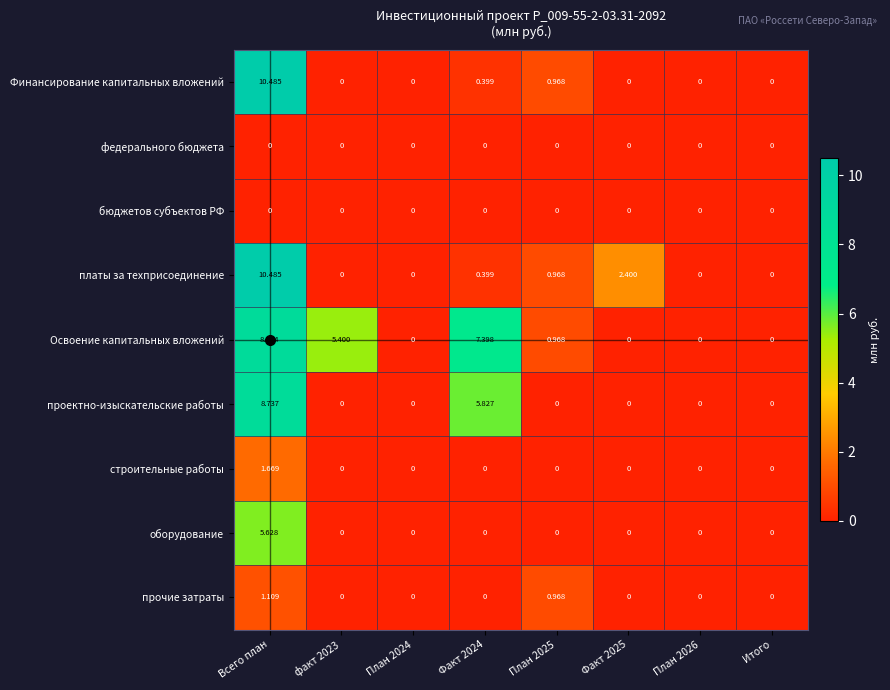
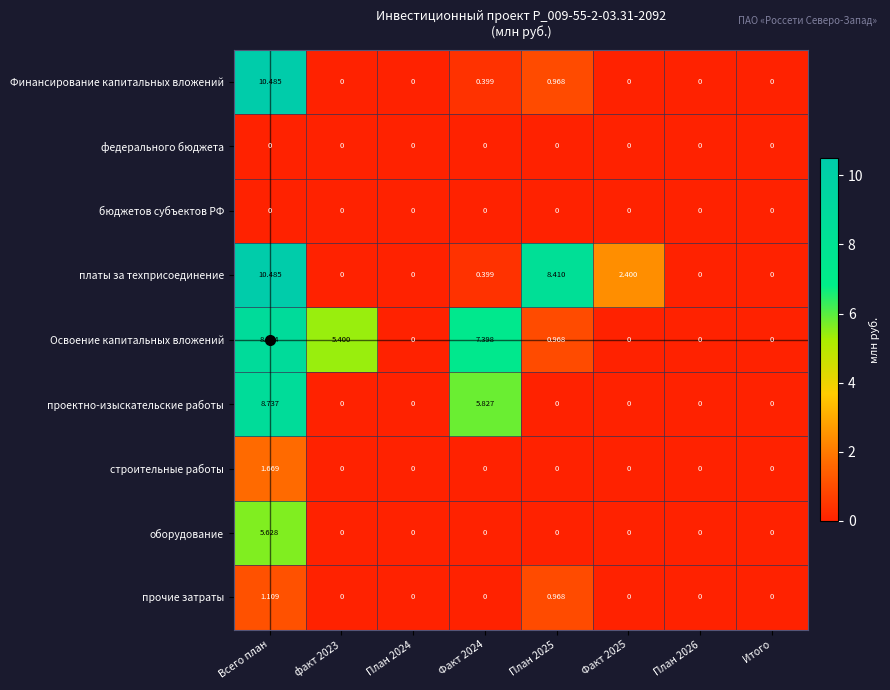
платы за техприсоединение, План 2025: 0.968 -> 8.410
